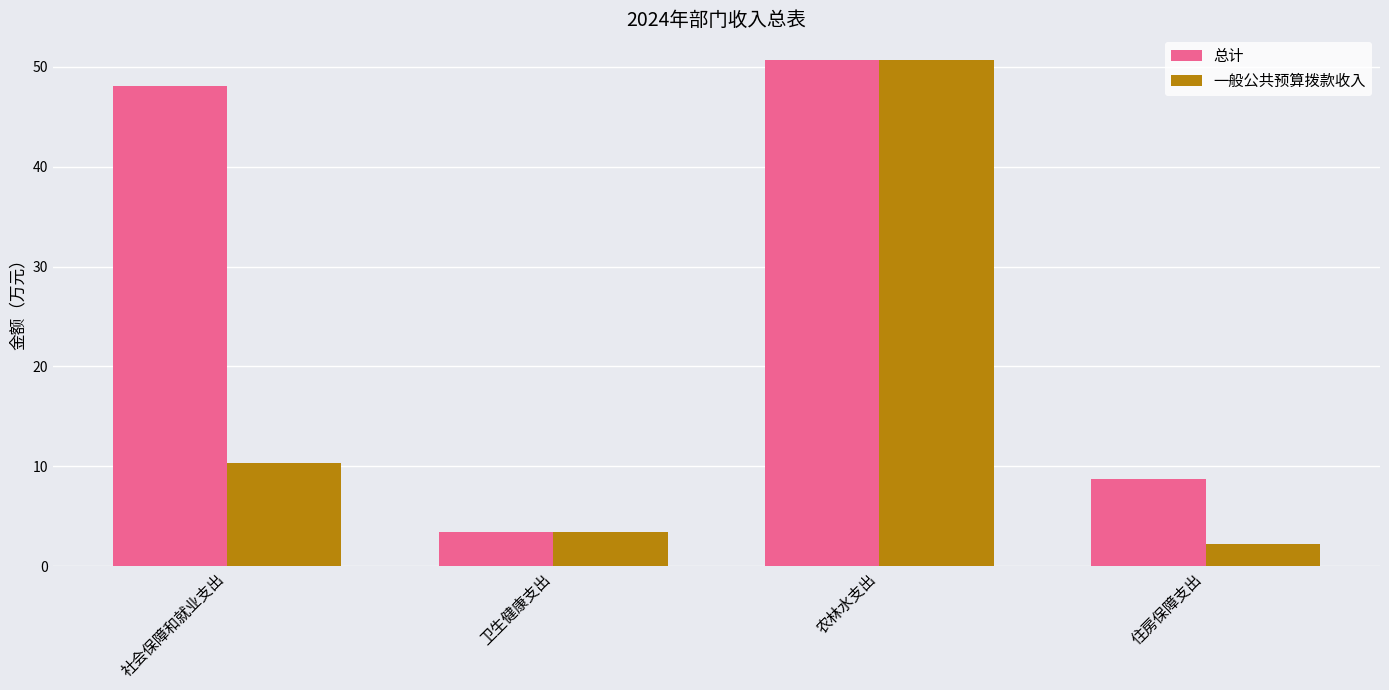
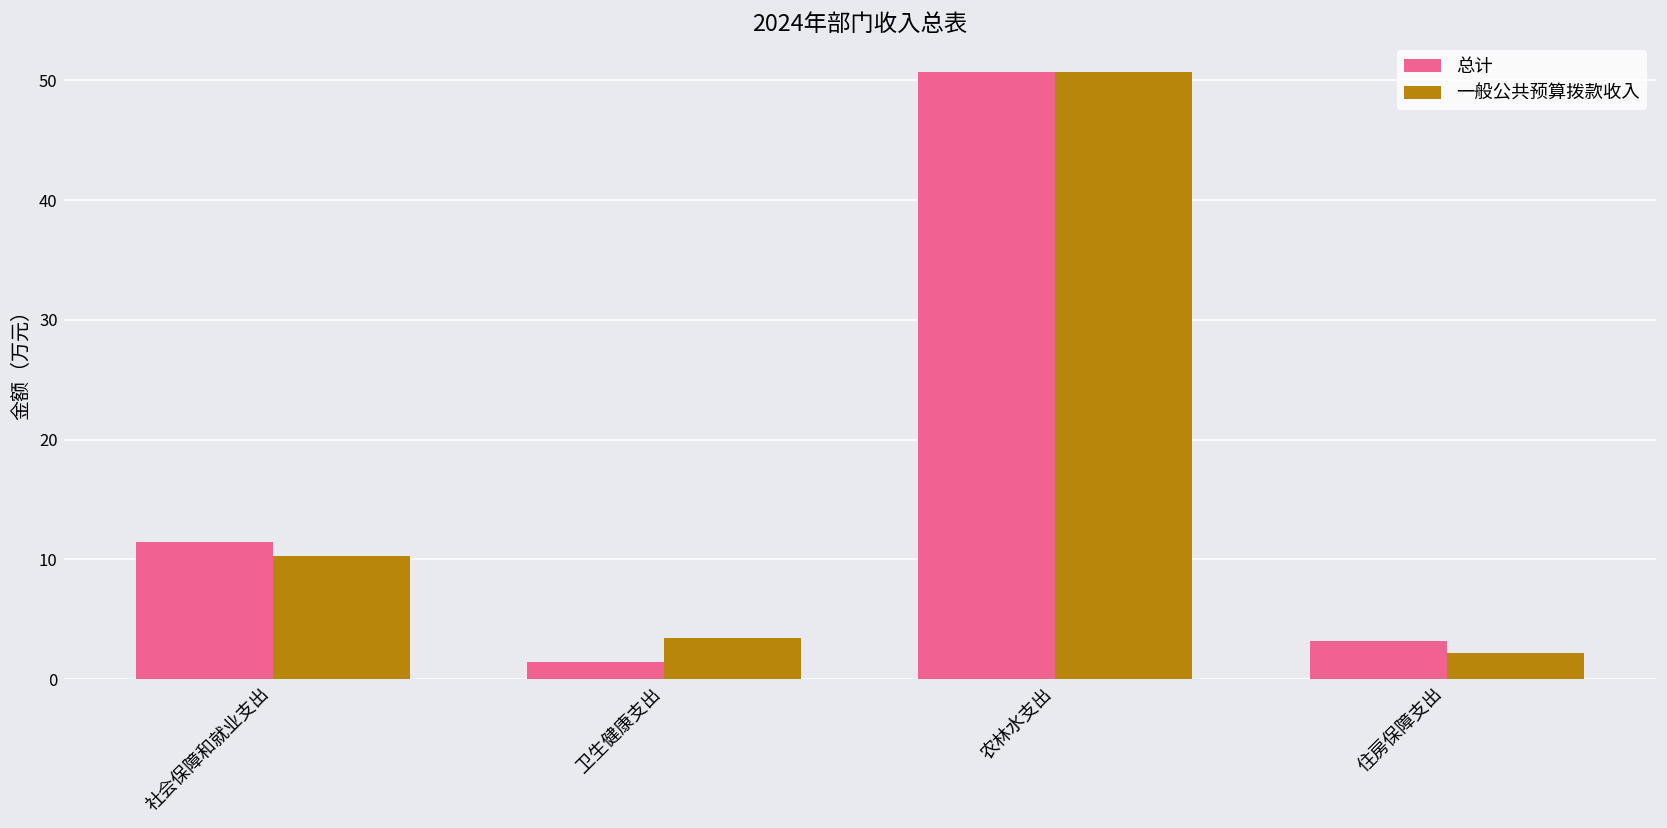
总计, 社会保障和就业支出: 48 -> 11
总计, 卫生健康支出: 3 -> 1
总计, 住房保障支出: 9 -> 3
